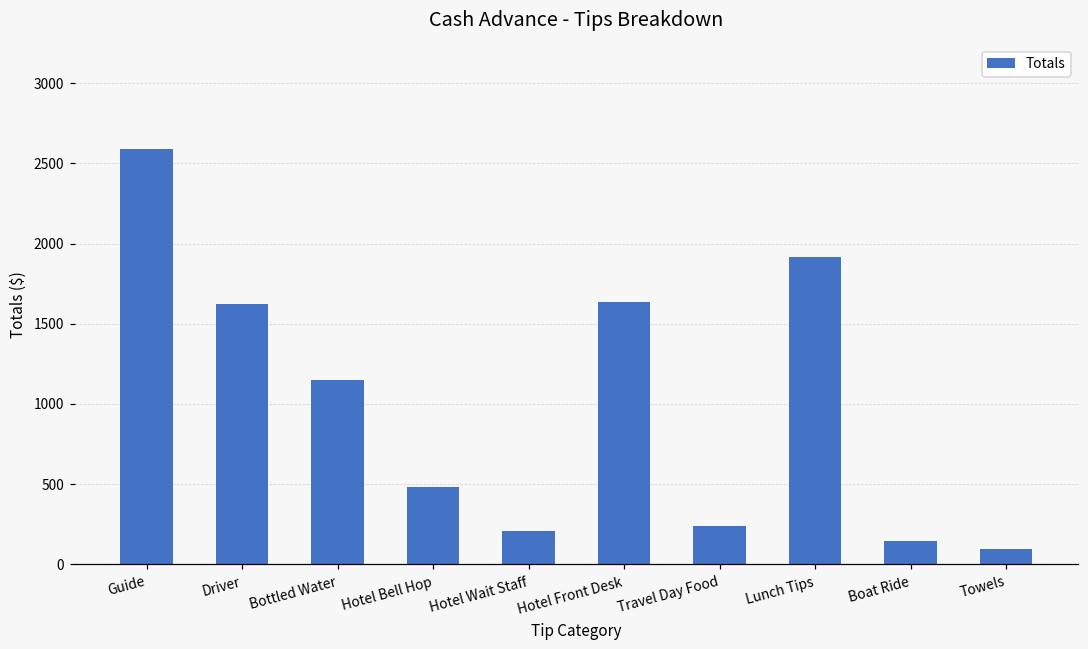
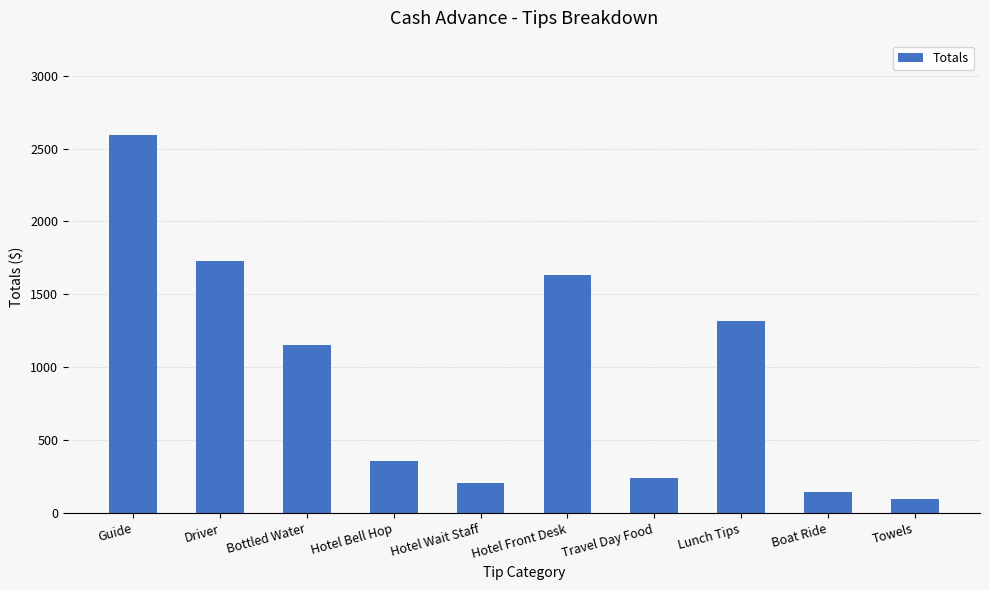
Driver: 1620 -> 1730
Hotel Bell Hop: 480 -> 360
Lunch Tips: 1920 -> 1320
